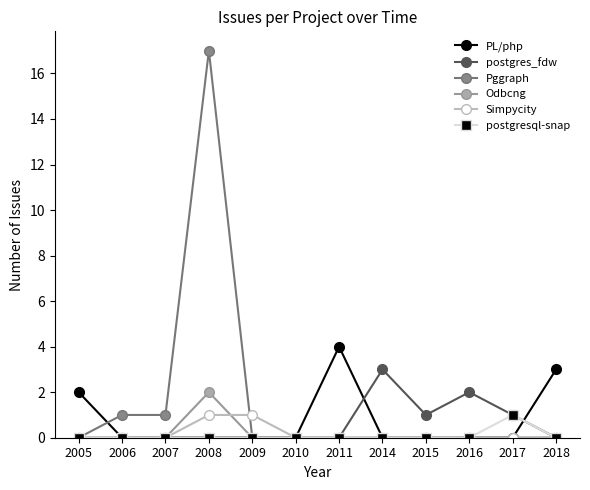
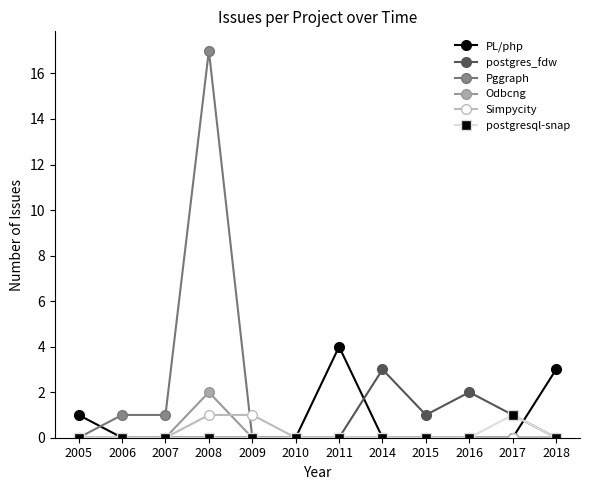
PL/php, 2005: 2 -> 1
